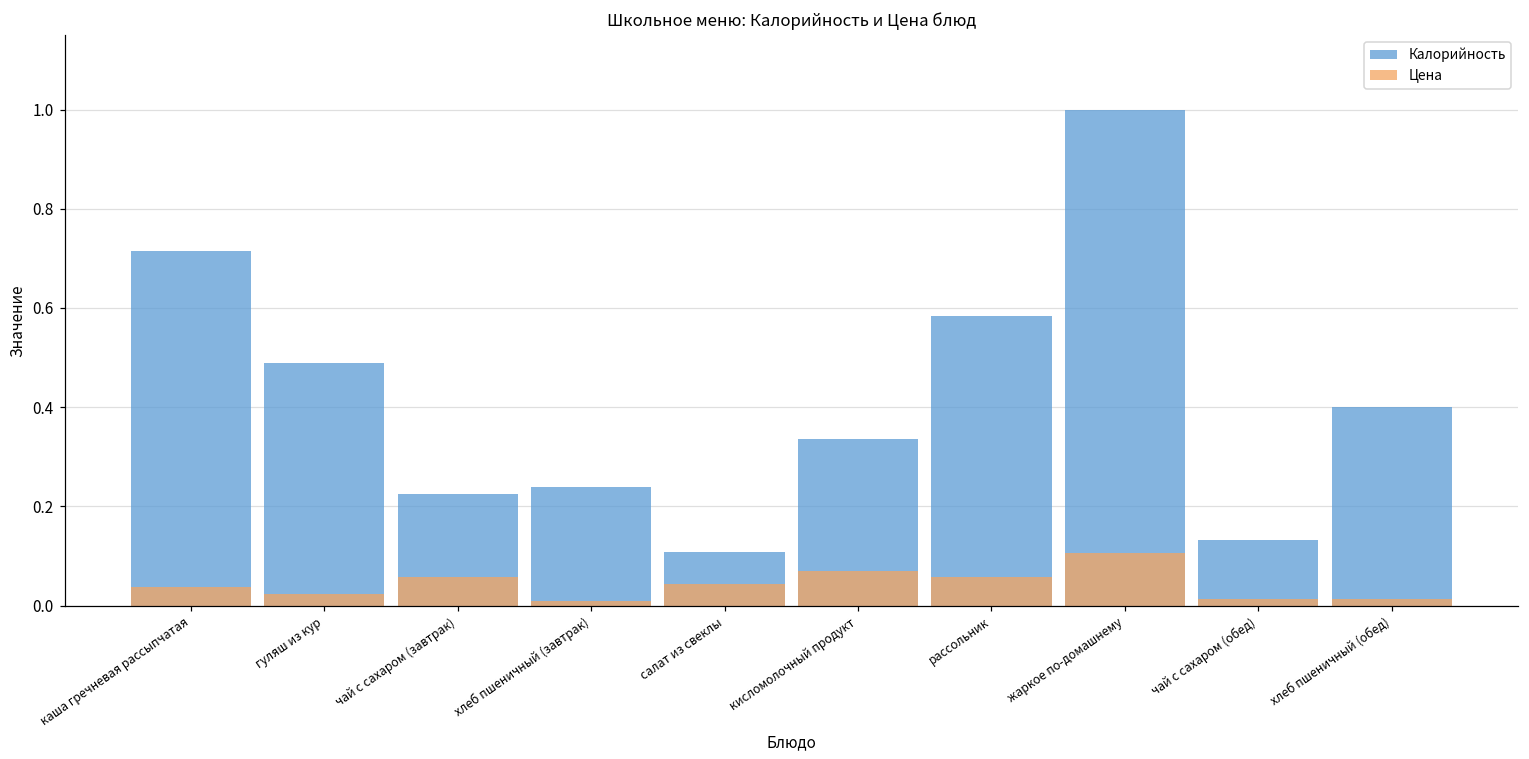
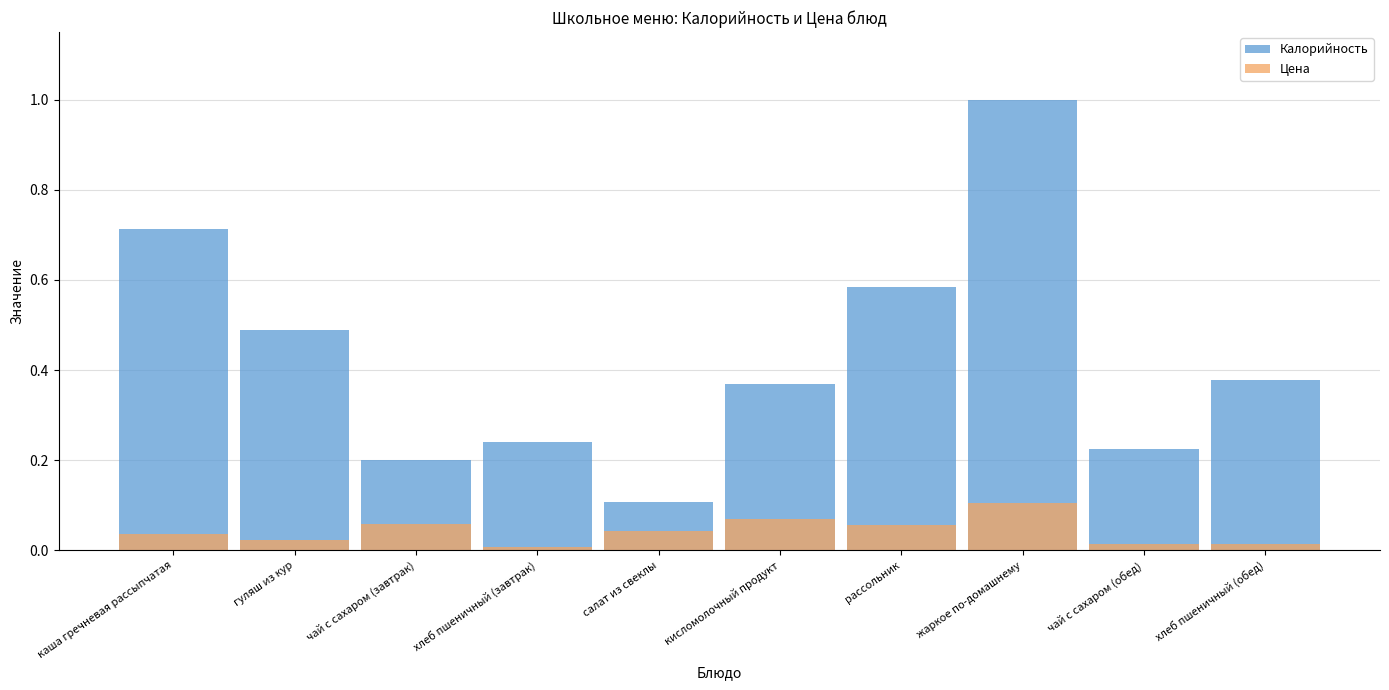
Калорийность, чай с сахаром (завтрак): 0.23 -> 0.20
Калорийность, кисломолочный продукт: 0.34 -> 0.37
Калорийность, чай с сахаром (обед): 0.13 -> 0.23
Калорийность, хлеб пшеничный (обед): 0.40 -> 0.38
